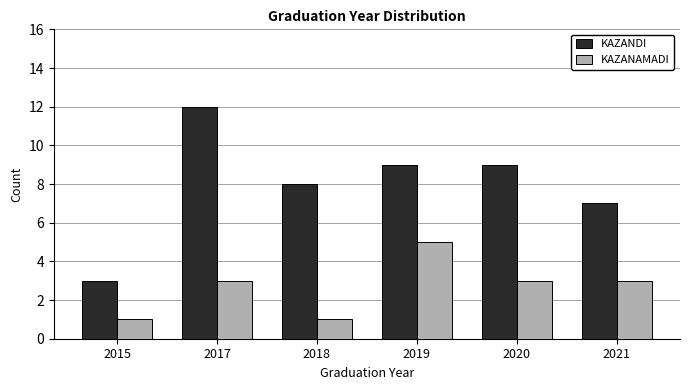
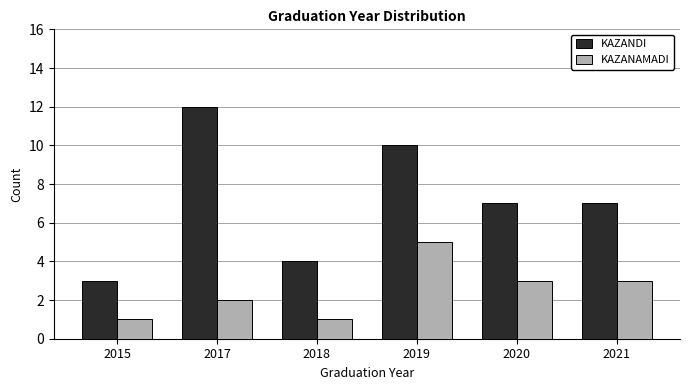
KAZANAMADI, 2017: 3 -> 2
KAZANDI, 2018: 8 -> 4
KAZANDI, 2019: 9 -> 10
KAZANDI, 2020: 9 -> 7
